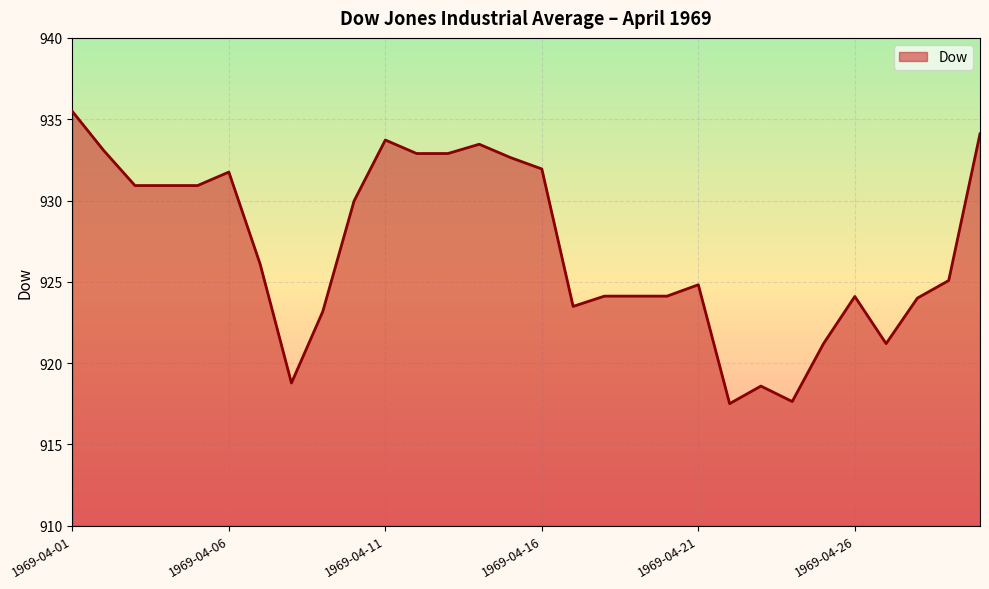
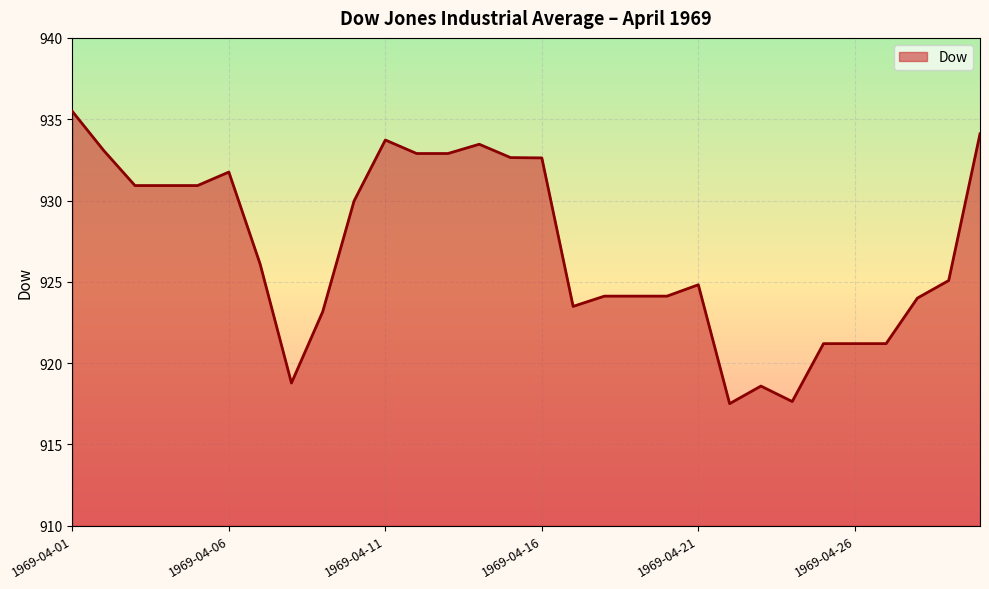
1969-04-16: 931.9 -> 932.6
1969-04-26: 924.1 -> 921.2
